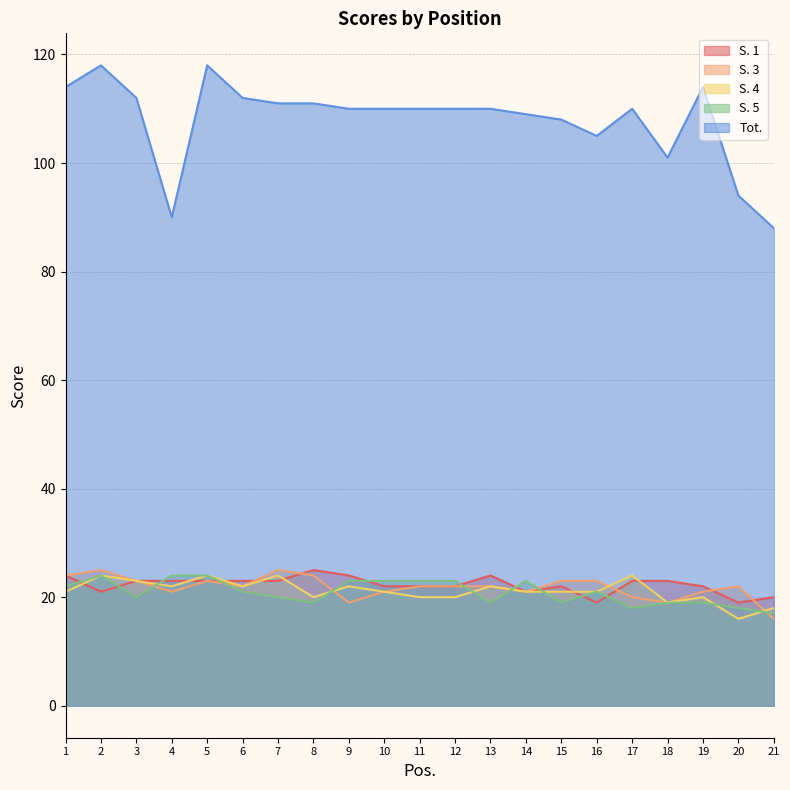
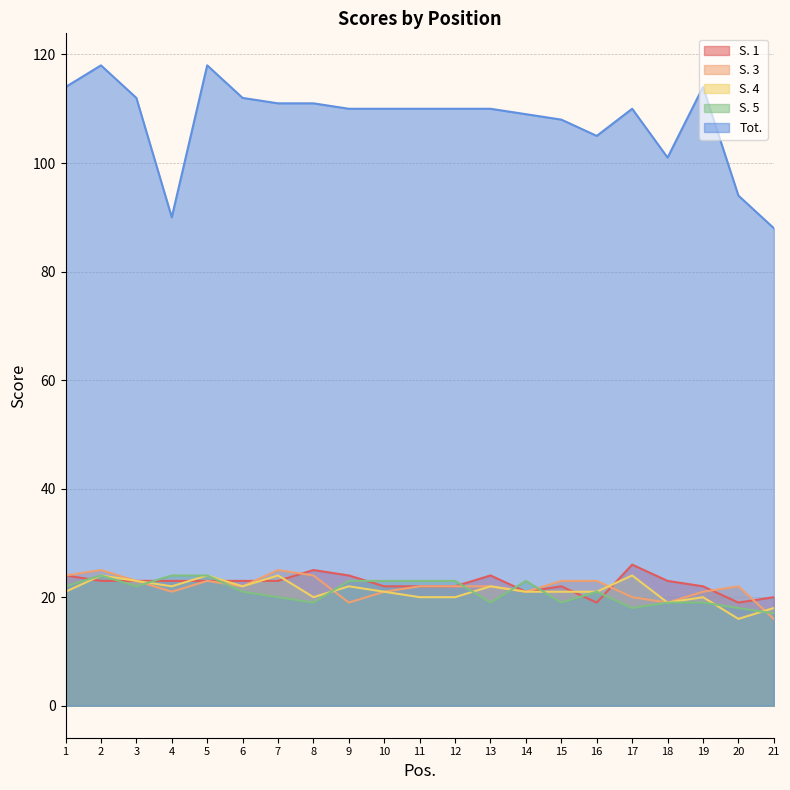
S. 1, 2: 21 -> 23
S. 5, 3: 20 -> 22
S. 1, 17: 23 -> 26
